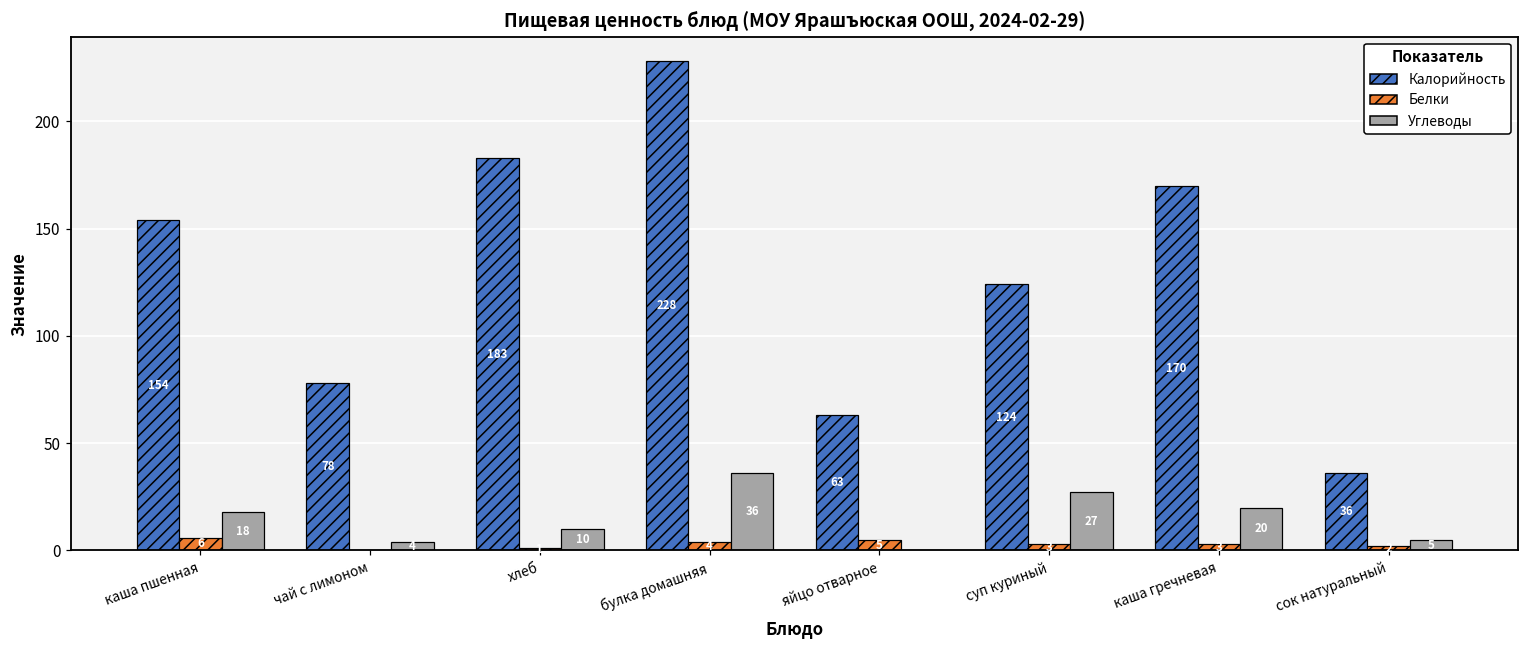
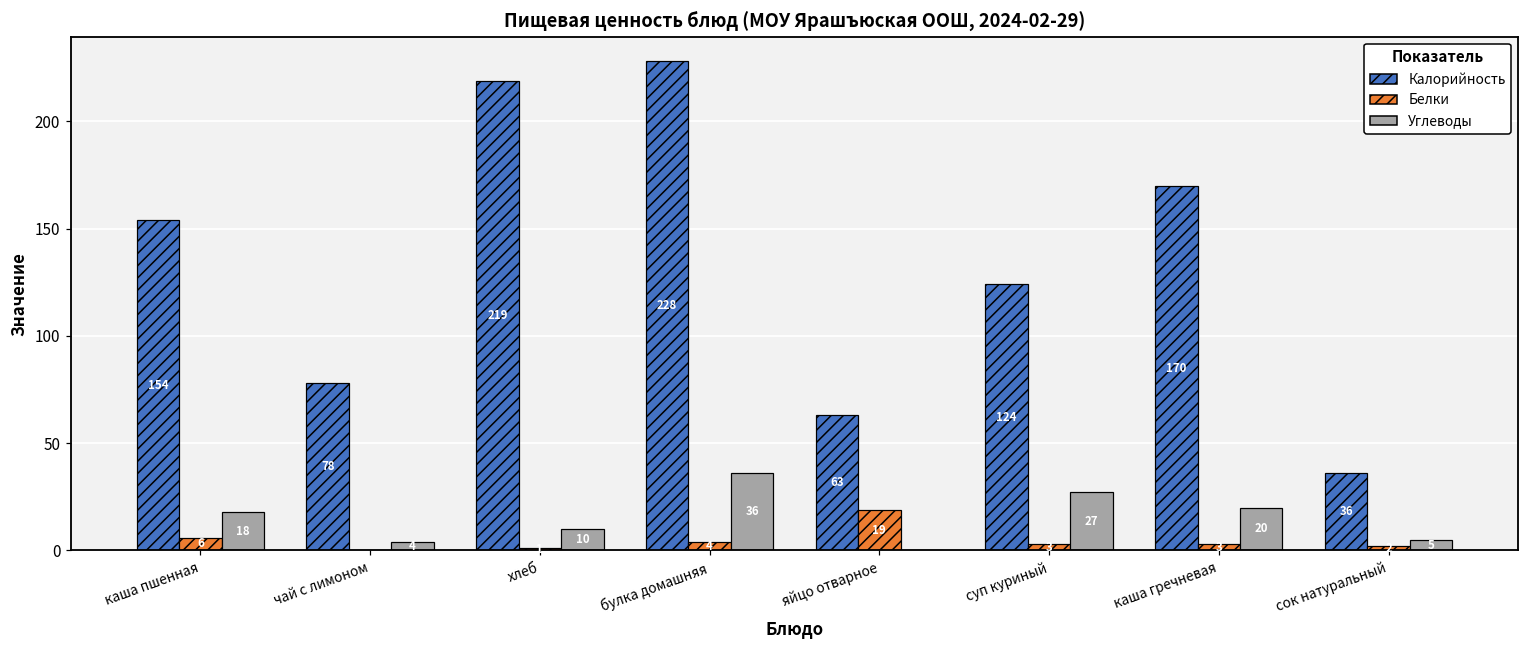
Калорийность, хлеб: 183 -> 219
Белки, яйцо отварное: 5 -> 19
